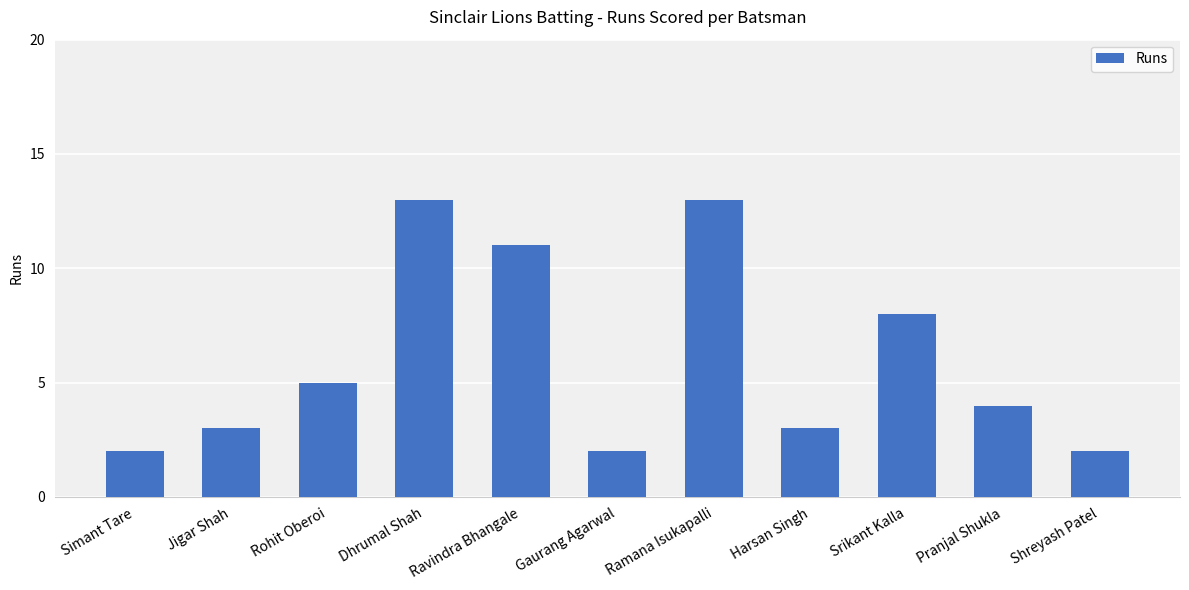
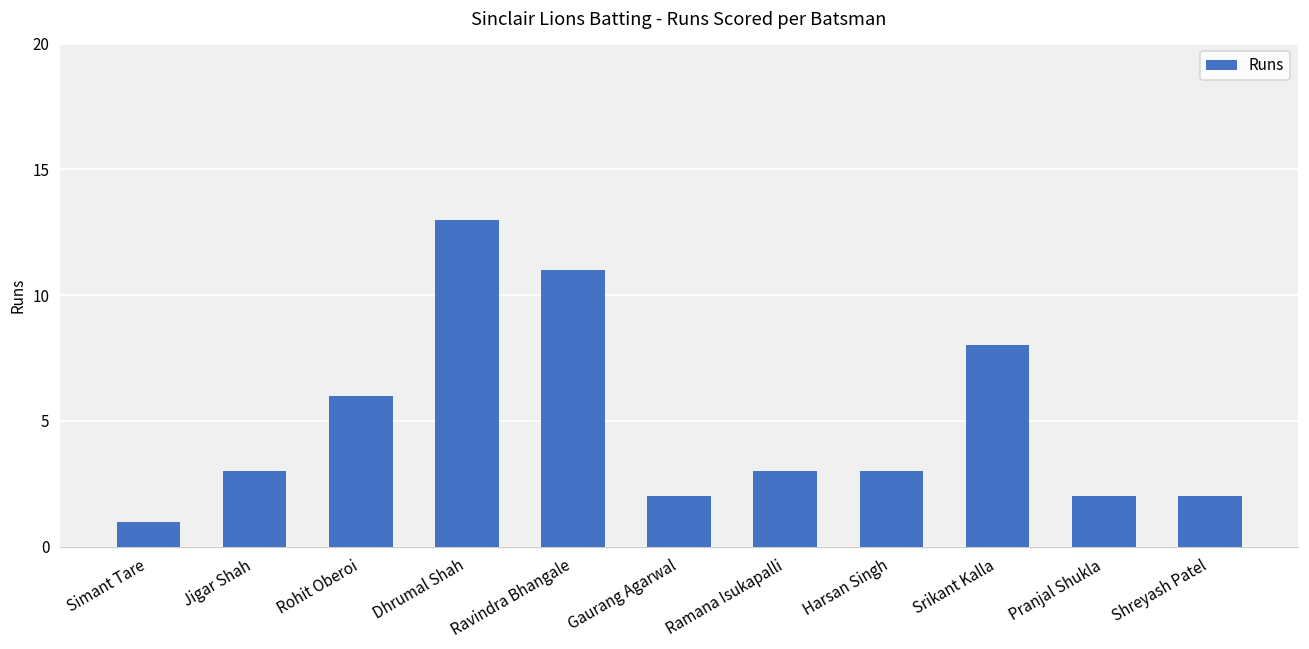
Simant Tare: 2 -> 1
Rohit Oberoi: 5 -> 6
Ramana Isukapalli: 13 -> 3
Pranjal Shukla: 4 -> 2
